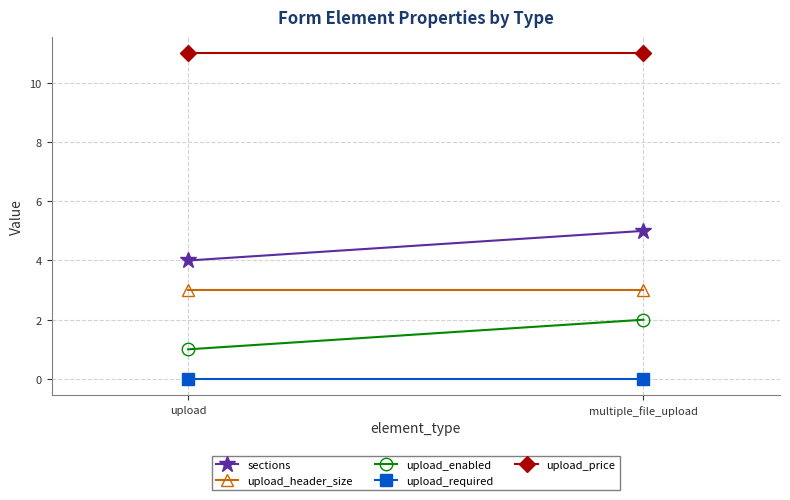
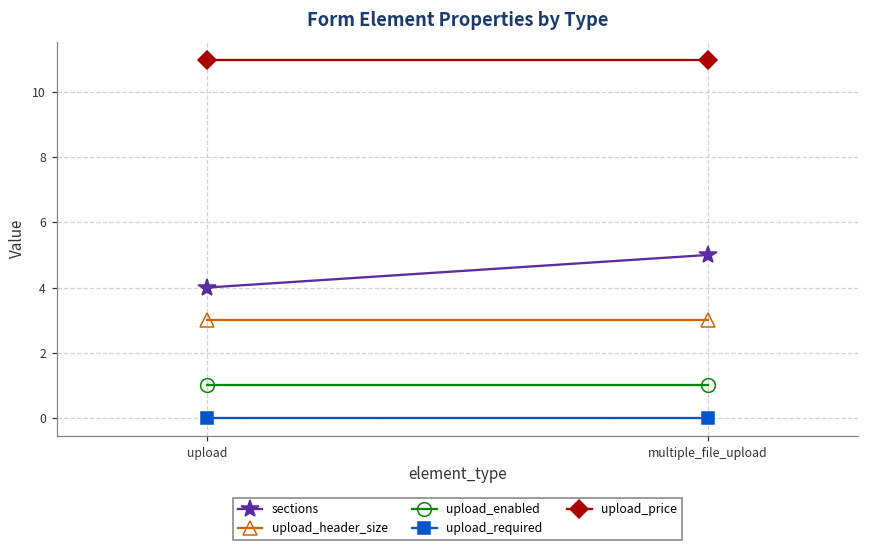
upload_enabled, multiple_file_upload: 2 -> 1
